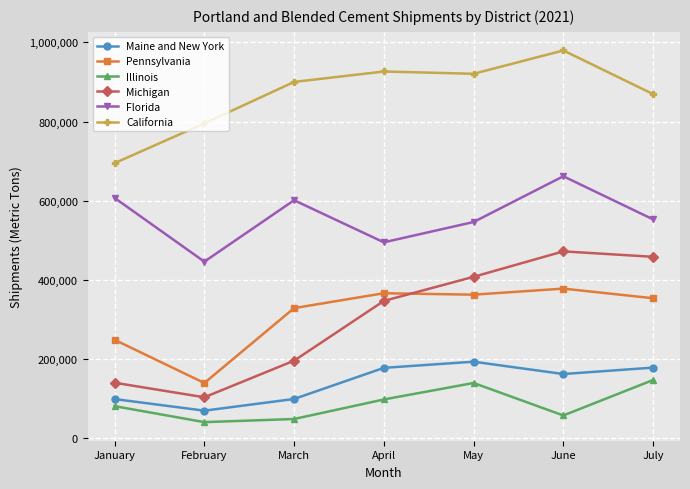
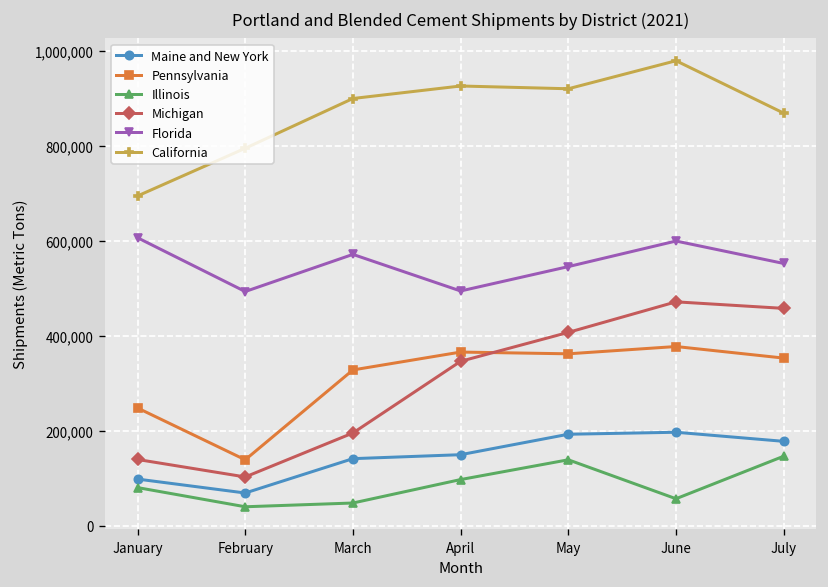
Florida, February: 450,000 -> 490,000
Maine and New York, March: 100,000 -> 140,000
Florida, March: 600,000 -> 570,000
Maine and New York, April: 180,000 -> 150,000
Maine and New York, June: 160,000 -> 200,000
Florida, June: 660,000 -> 600,000
